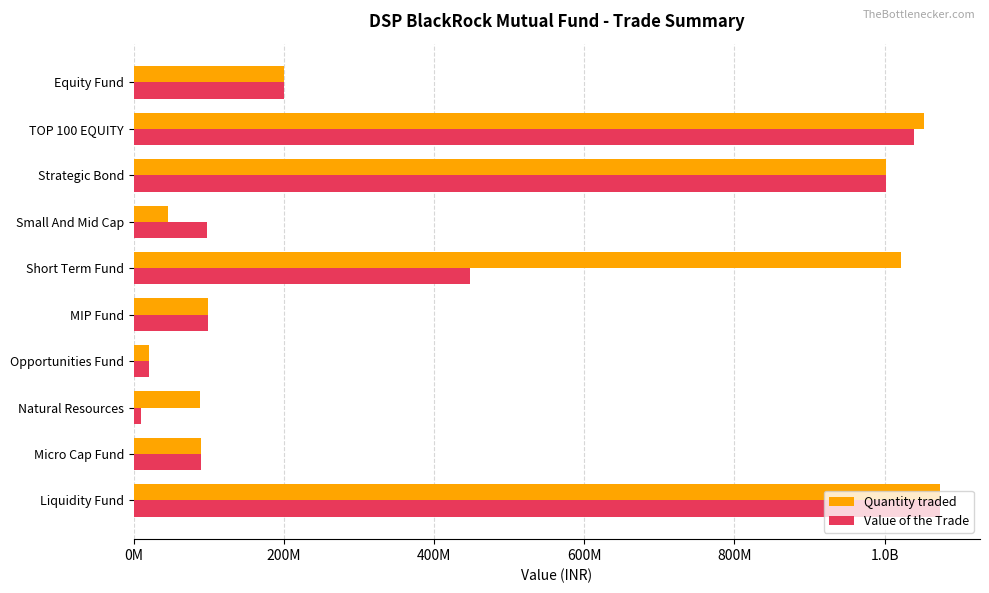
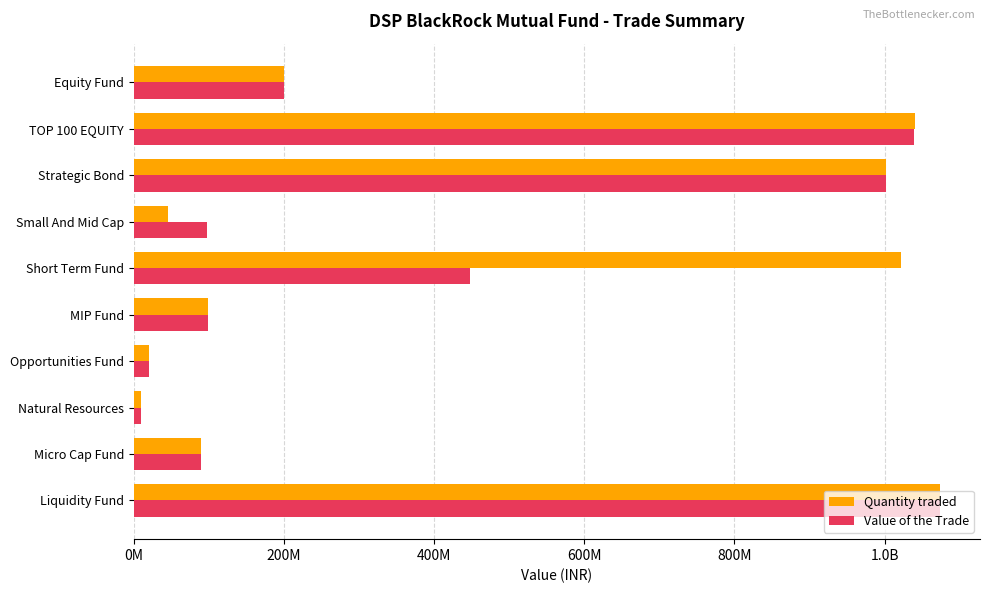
Quantity traded, TOP 100 EQUITY: 1050000000 -> 1040000000
Quantity traded, Natural Resources: 90000000 -> 10000000
